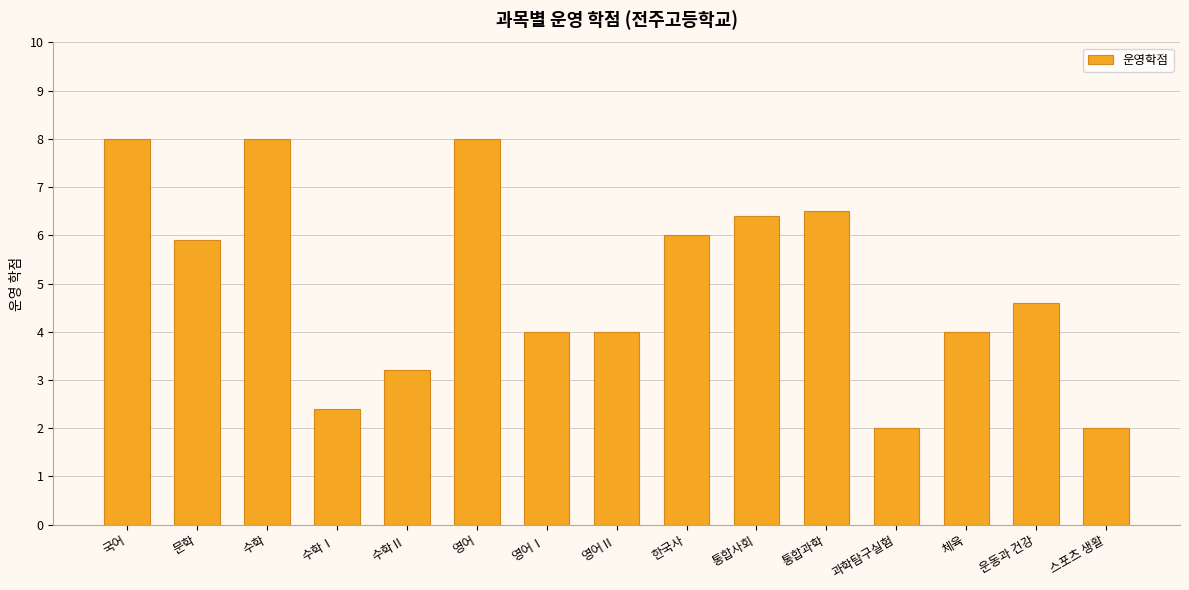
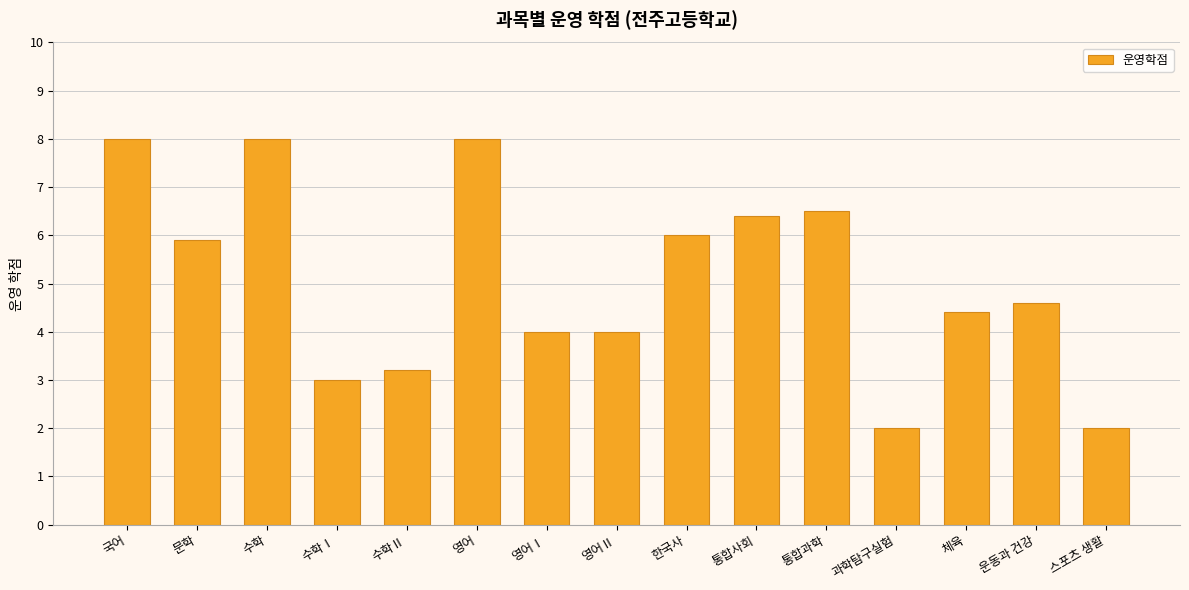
수학Ⅰ: 2.4 -> 3.0
체육: 4.0 -> 4.4
